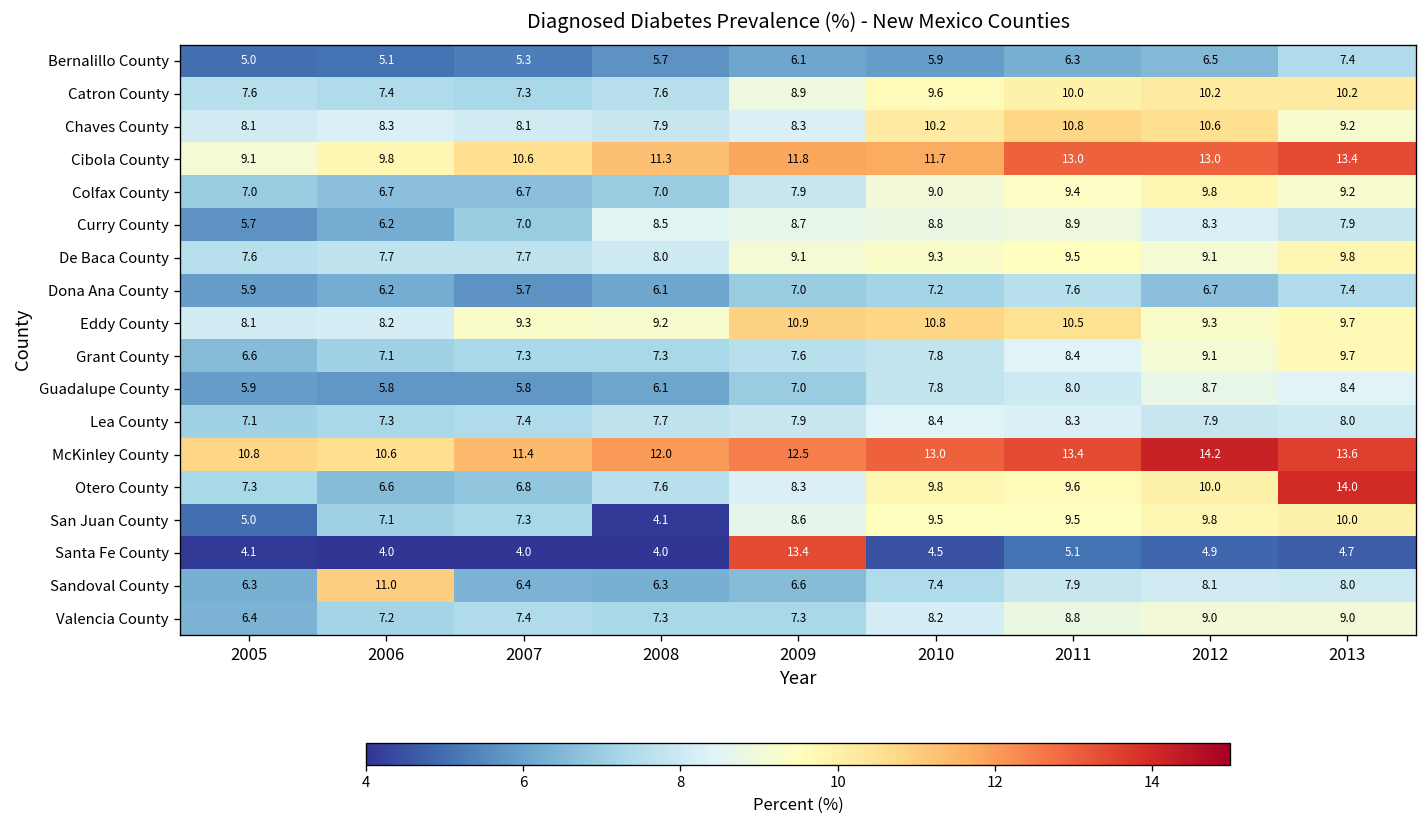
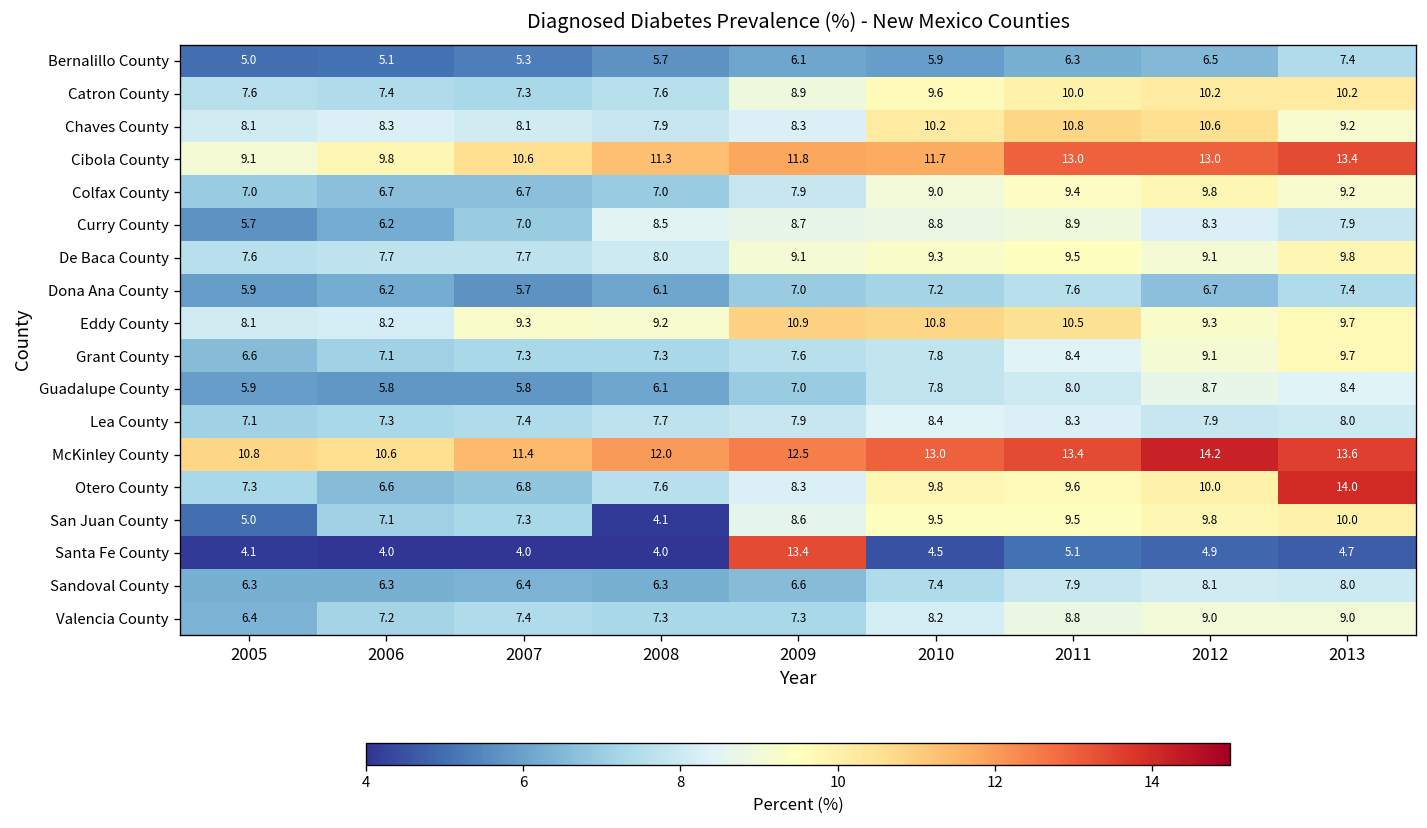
Sandoval County, 2006: 11.0 -> 6.3
